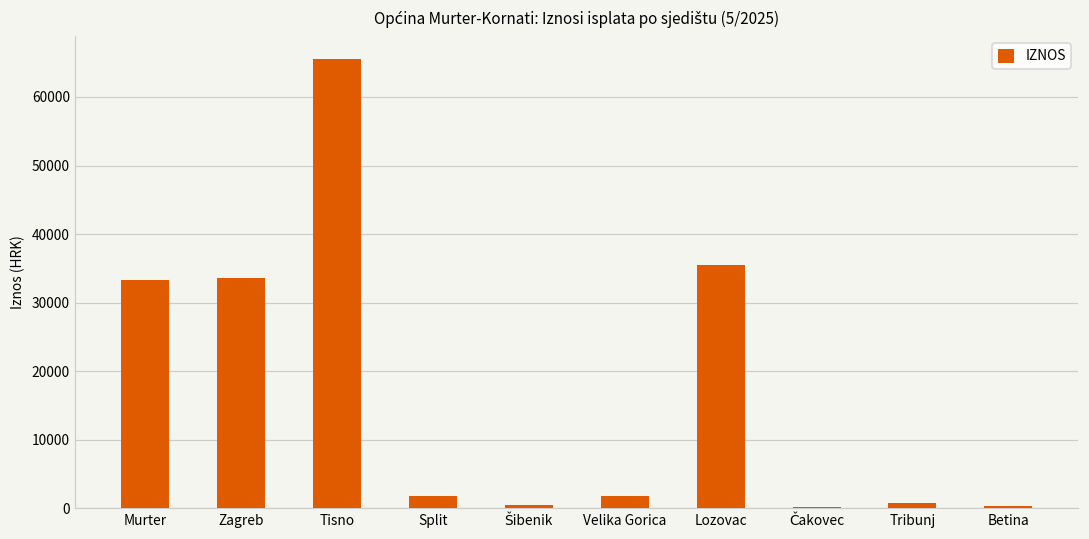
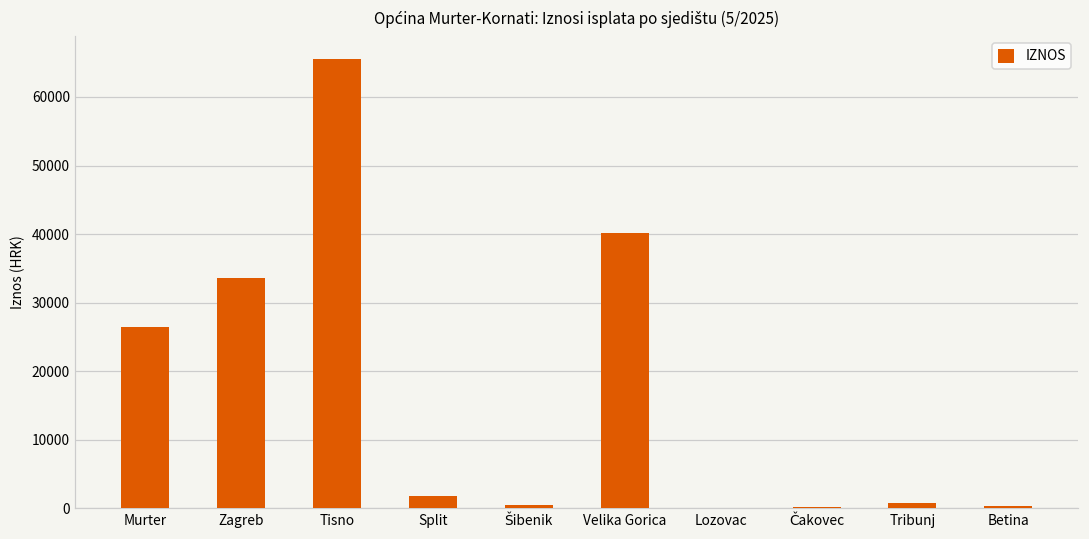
Murter: 33000 -> 26000
Velika Gorica: 2000 -> 40000
Lozovac: 36000 -> 0
